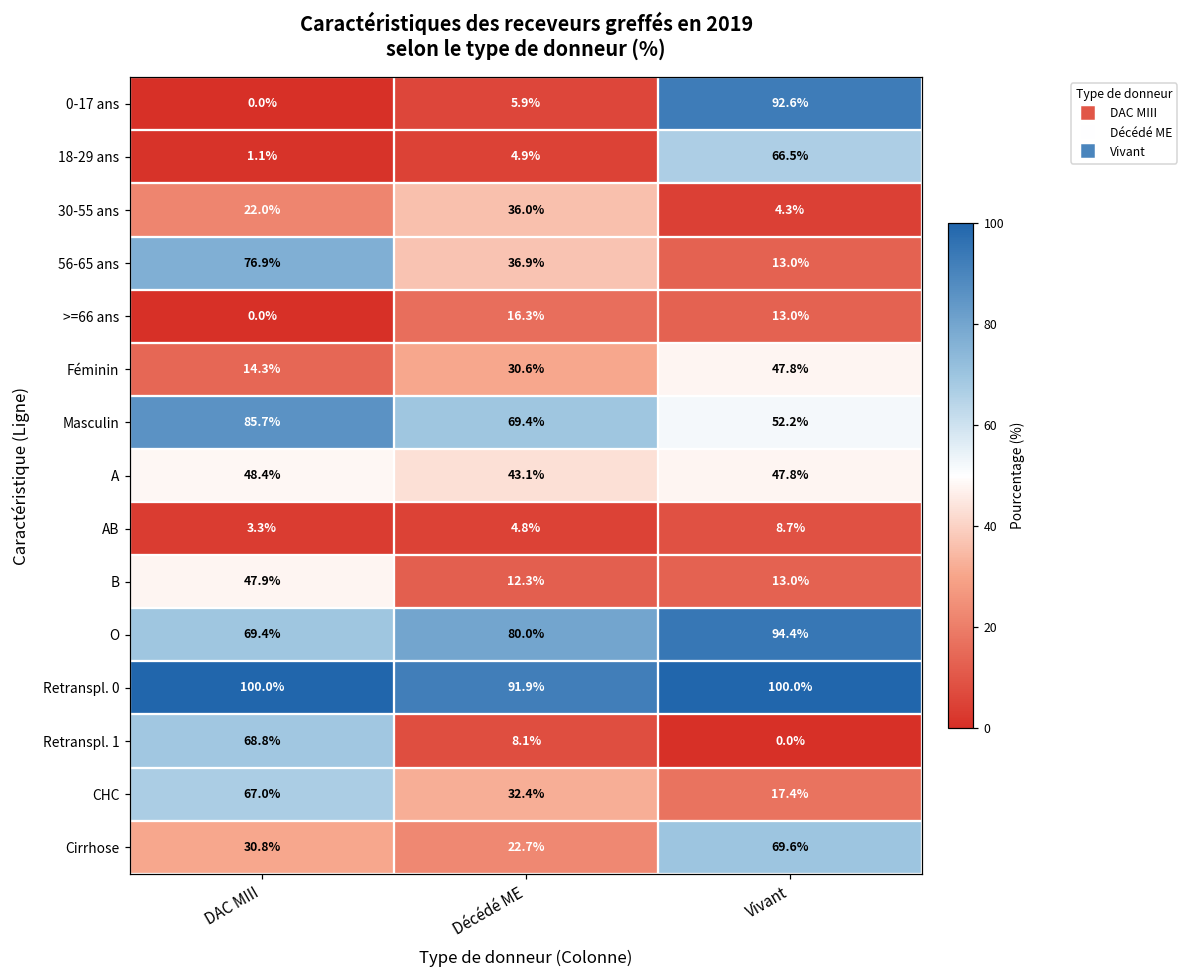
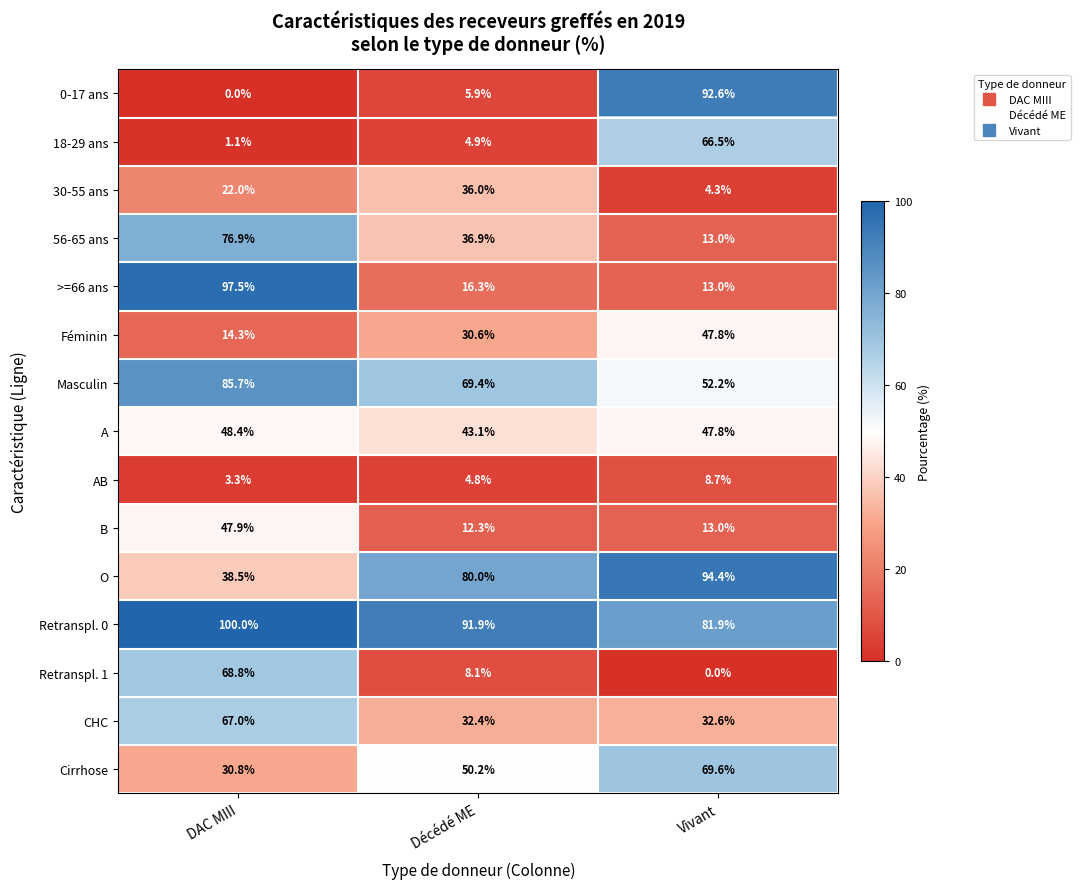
>=66 ans, DAC MIII: 0.0% -> 97.5%
O, DAC MIII: 69.4% -> 38.5%
Retranspl. 0, Vivant: 100.0% -> 81.9%
CHC, Vivant: 17.4% -> 32.6%
Cirrhose, Décédé ME: 22.7% -> 50.2%
